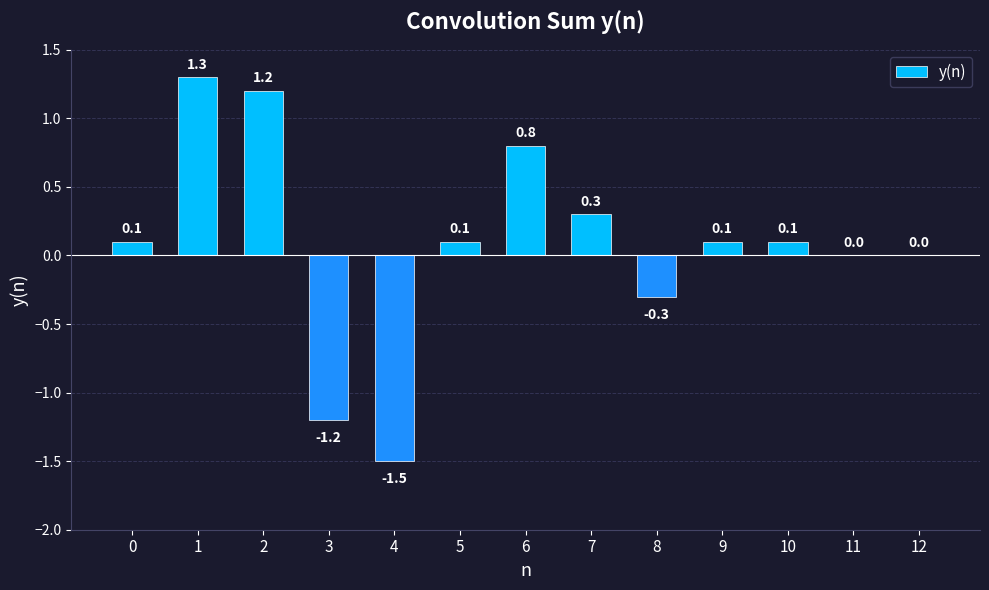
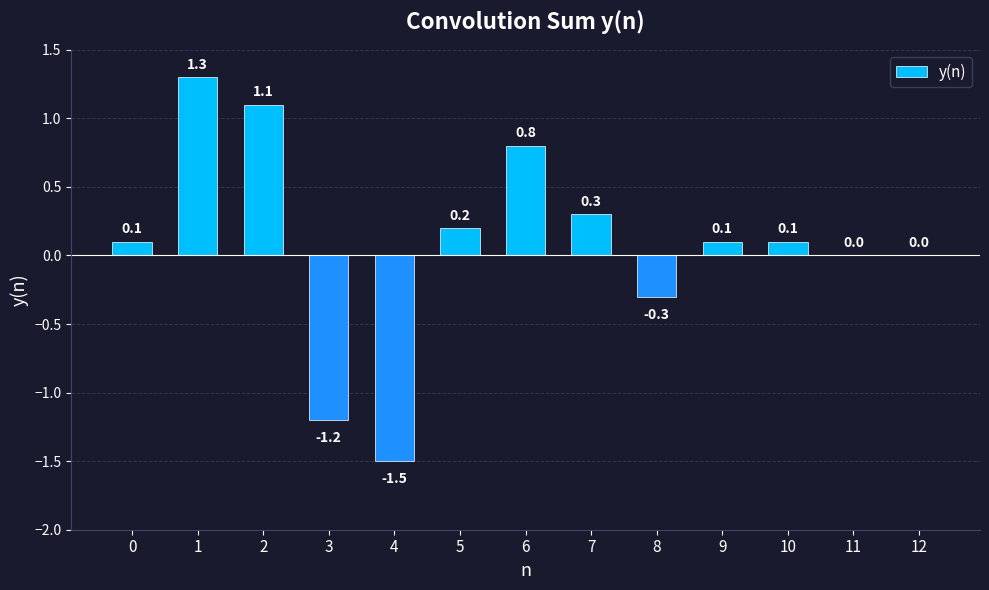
2: 1.2 -> 1.1
5: 0.1 -> 0.2
